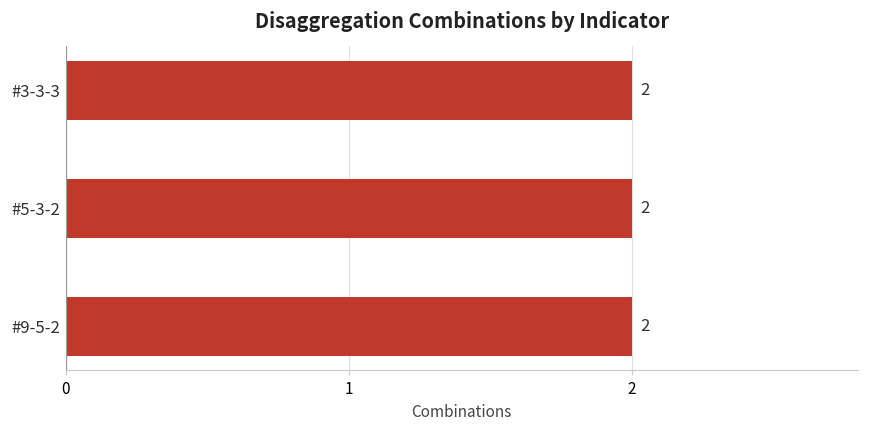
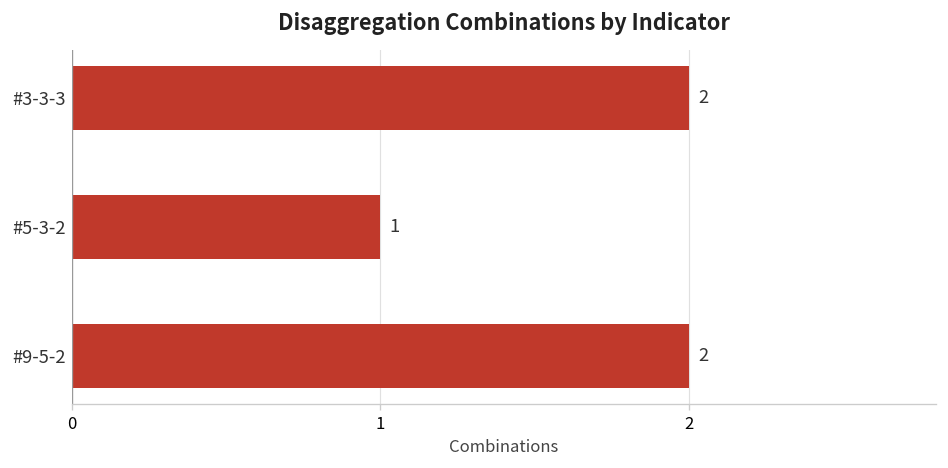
#5-3-2: 2 -> 1
